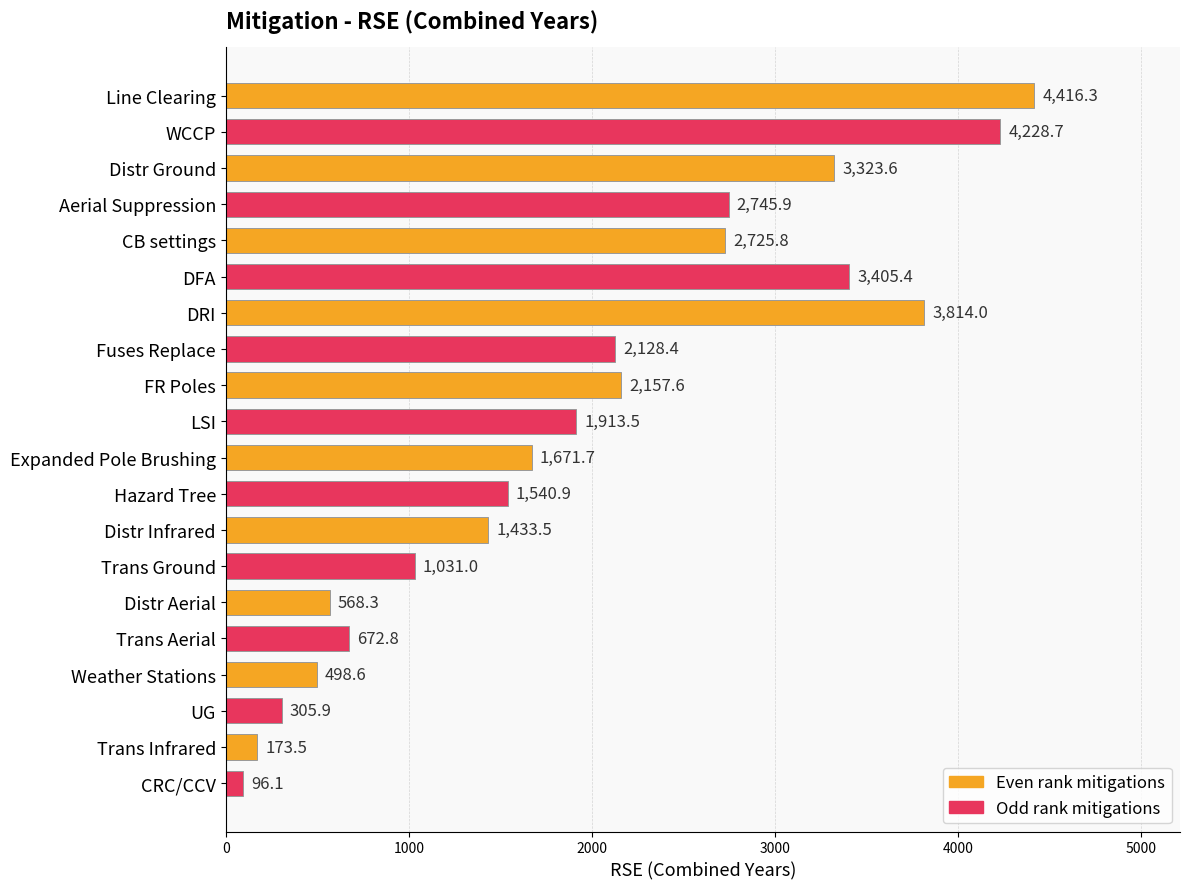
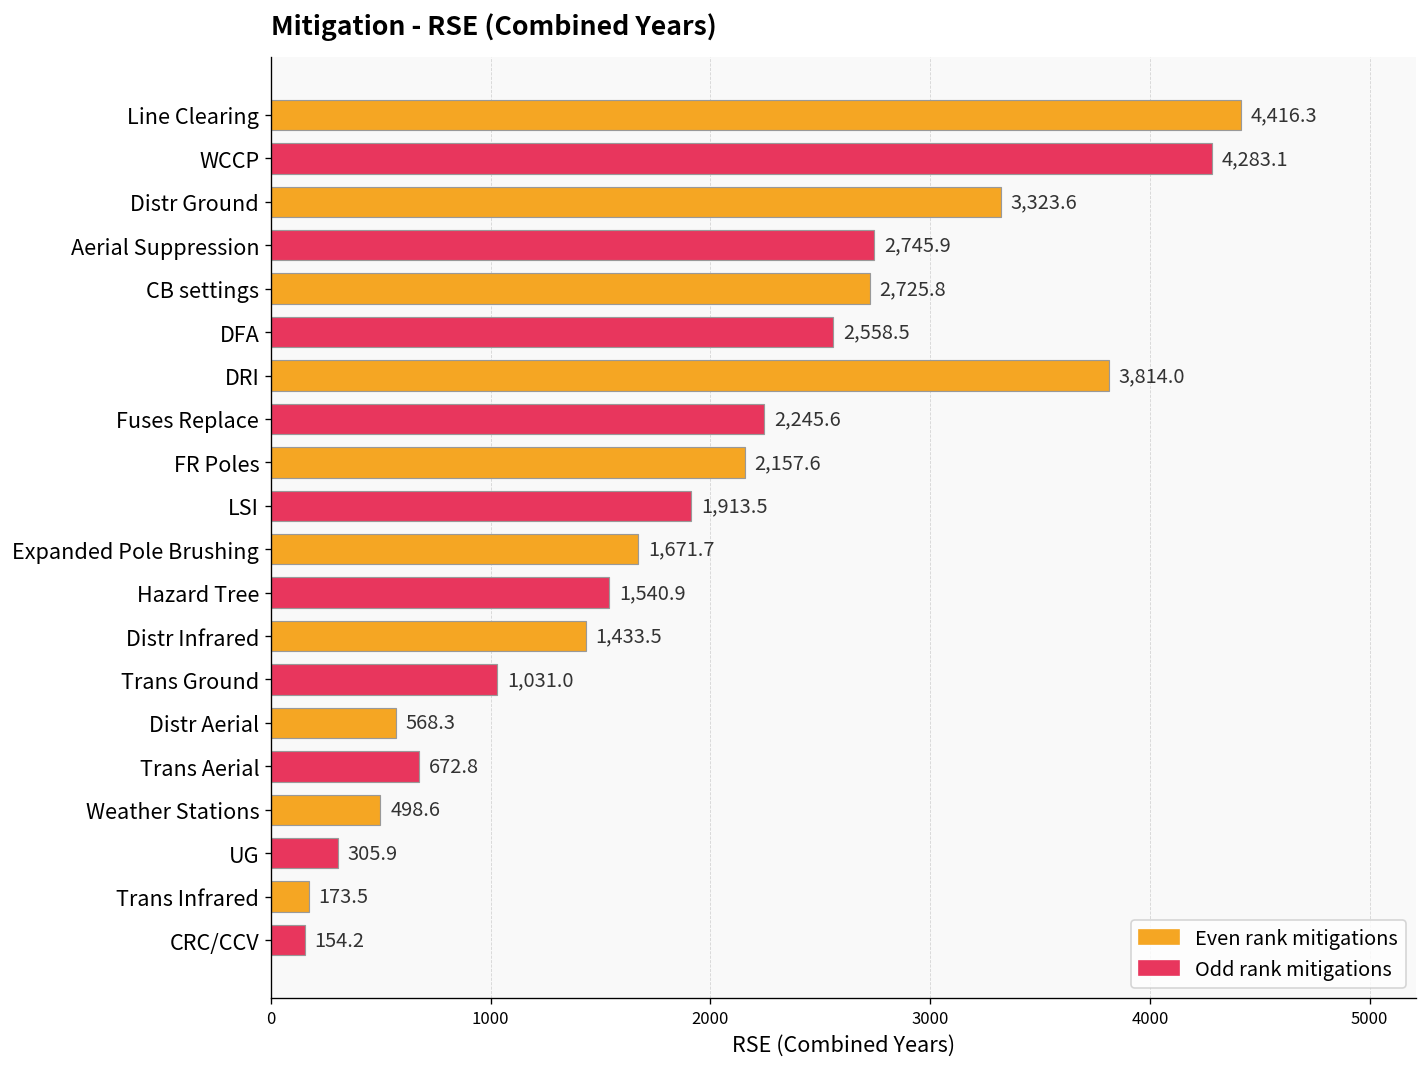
WCCP: 4,228.7 -> 4,283.1
DFA: 3,405.4 -> 2,558.5
Fuses Replace: 2,128.4 -> 2,245.6
CRC/CCV: 96.1 -> 154.2
